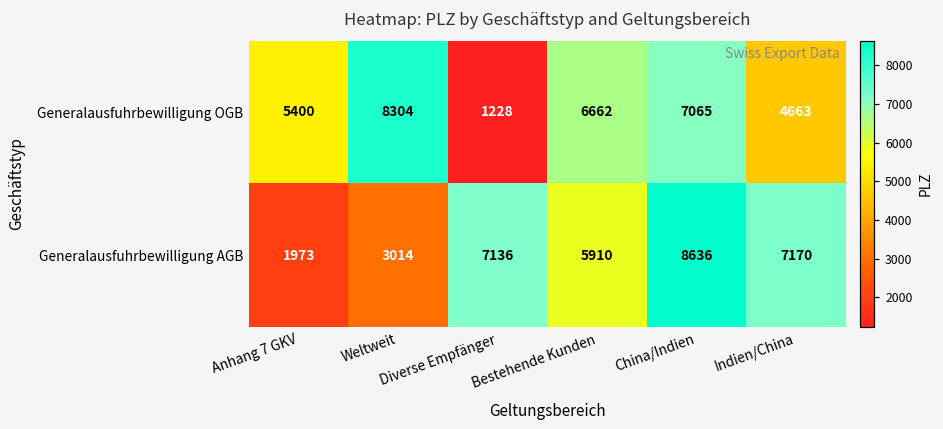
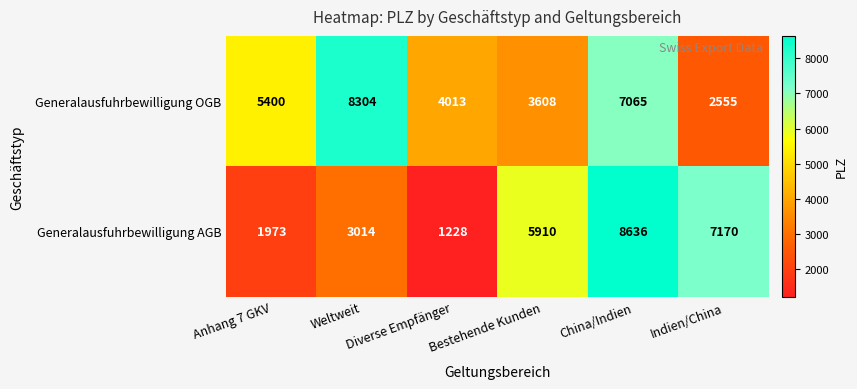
Generalausfuhrbewilligung OGB, Diverse Empfänger: 1228 -> 4013
Generalausfuhrbewilligung OGB, Bestehende Kunden: 6662 -> 3608
Generalausfuhrbewilligung OGB, Indien/China: 4663 -> 2555
Generalausfuhrbewilligung AGB, Diverse Empfänger: 7136 -> 1228
